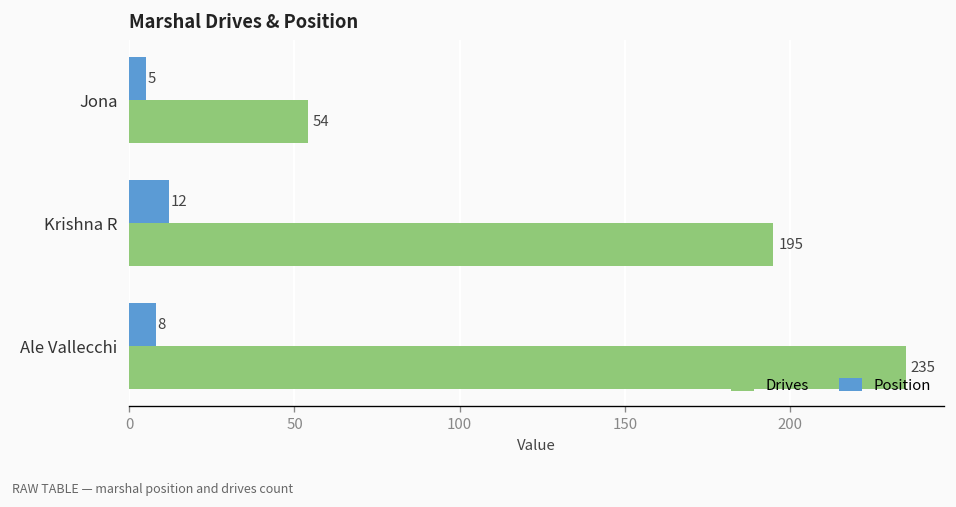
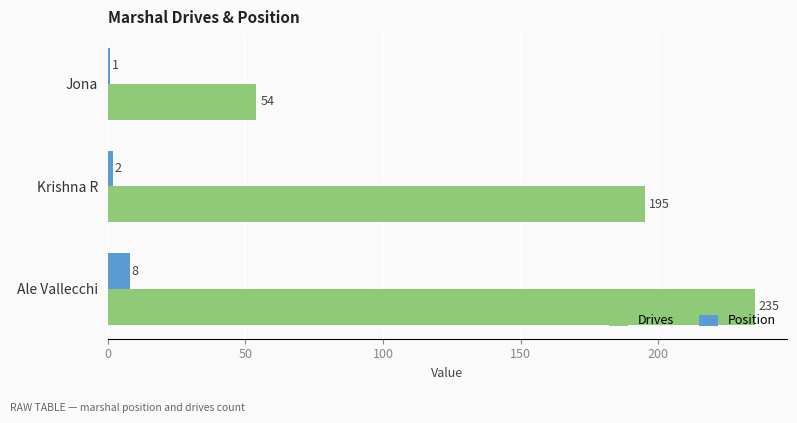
Position, Jona: 5 -> 1
Position, Krishna R: 12 -> 2
